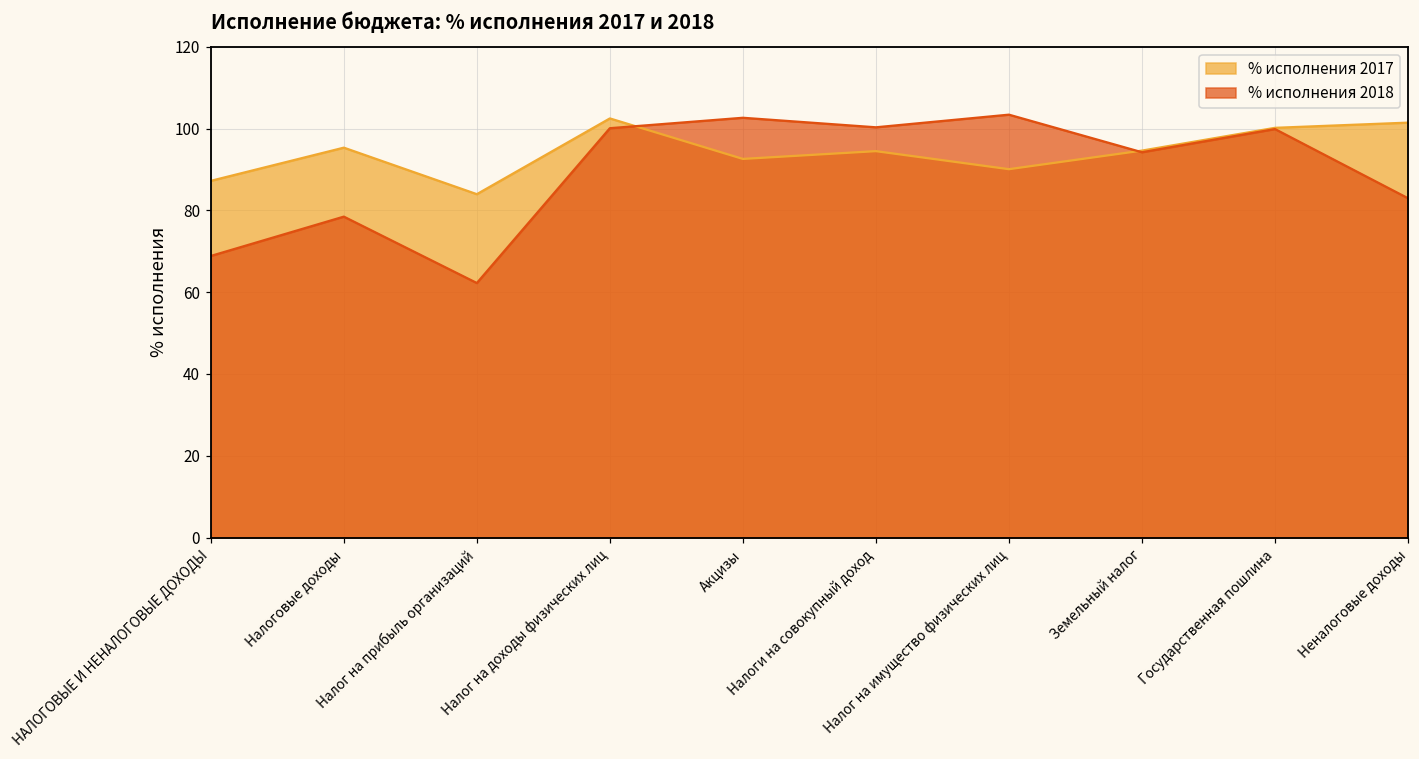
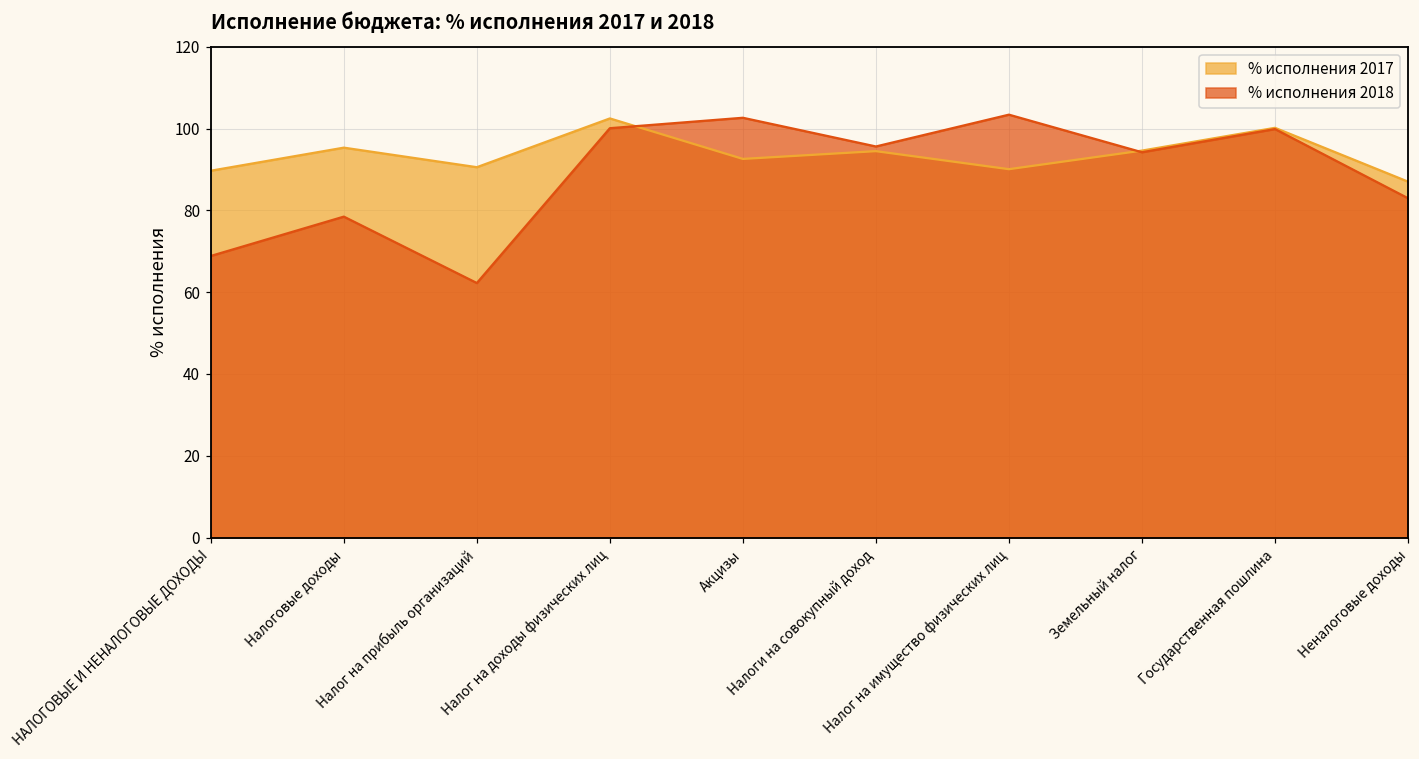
% исполнения 2017, НАЛОГОВЫЕ И НЕНАЛОГОВЫЕ ДОХОДЫ: 87 -> 90
% исполнения 2017, Налог на прибыль организаций: 84 -> 91
% исполнения 2018, Налоги на совокупный доход: 100 -> 96
% исполнения 2017, Неналоговые доходы: 101 -> 87
